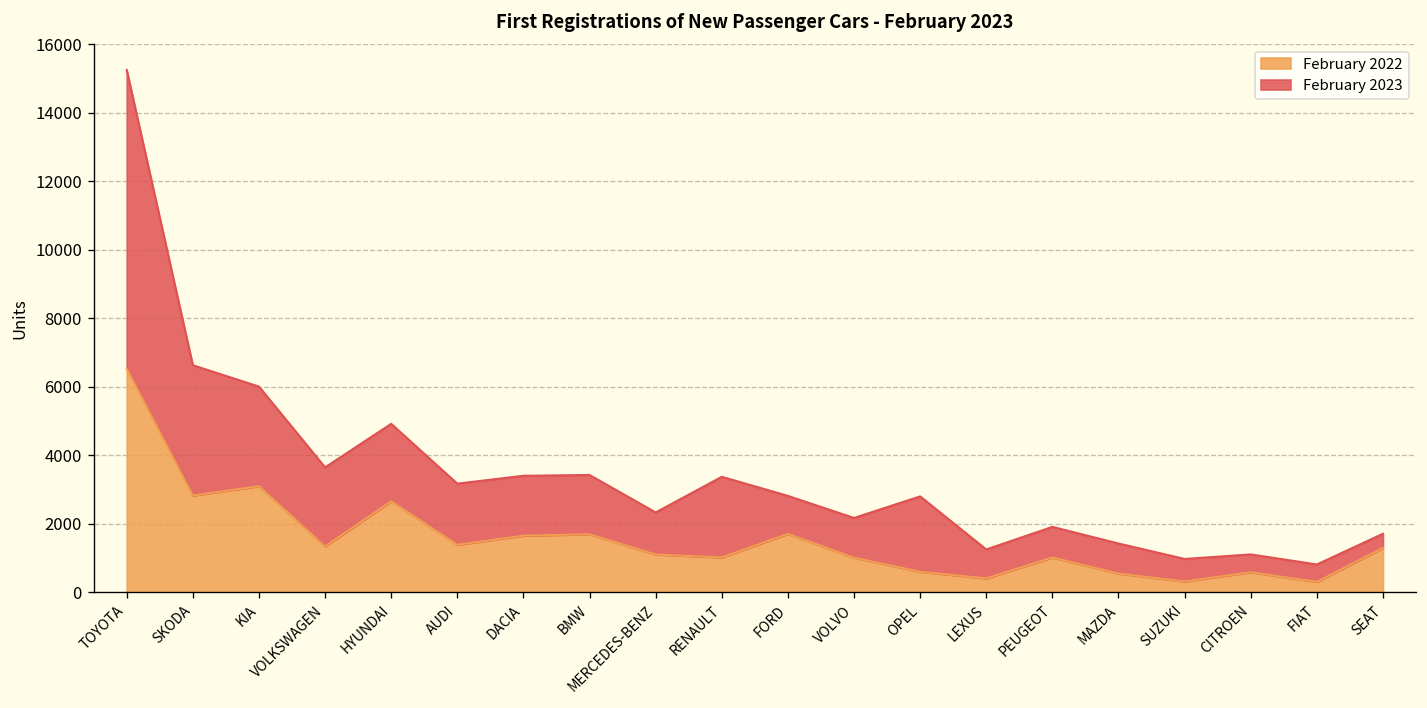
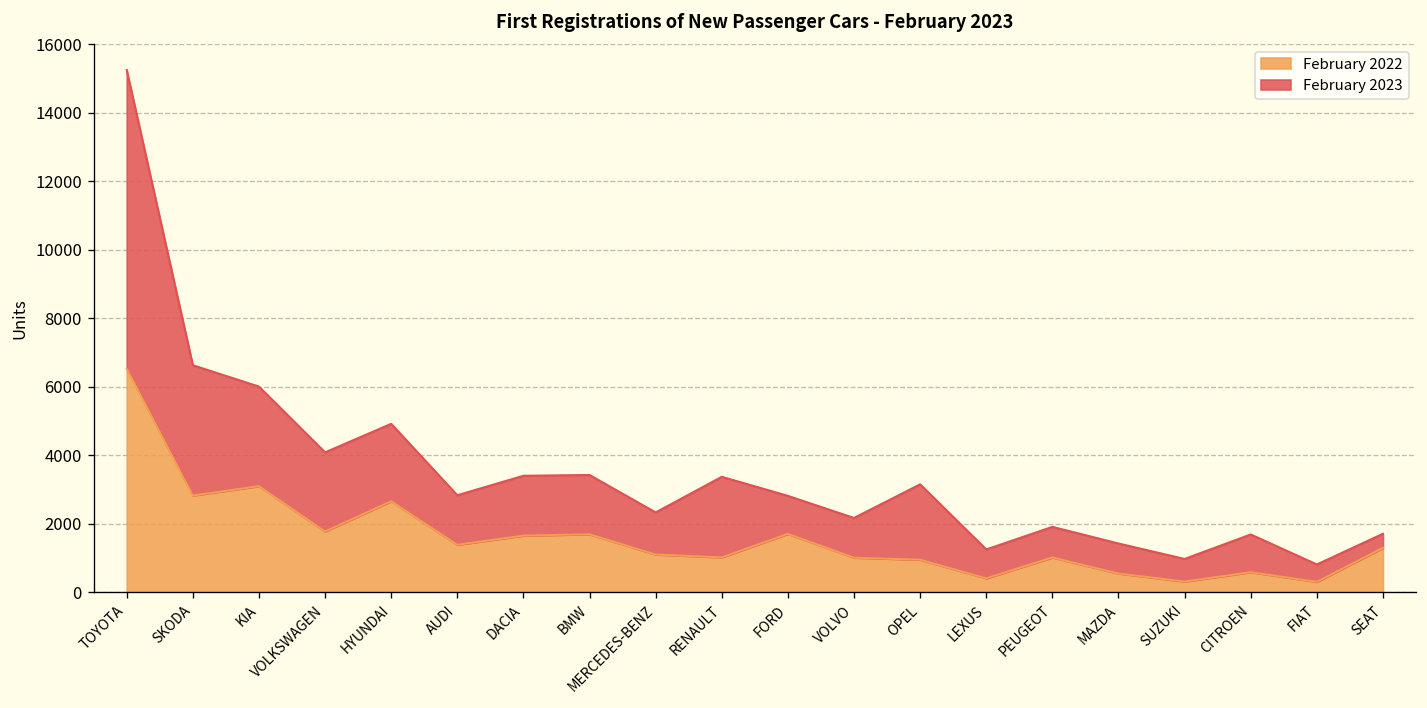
February 2022, VOLKSWAGEN: 1300 -> 1800
February 2023, AUDI: 1800 -> 1400
February 2022, OPEL: 600 -> 900
February 2023, CITROEN: 500 -> 1100
